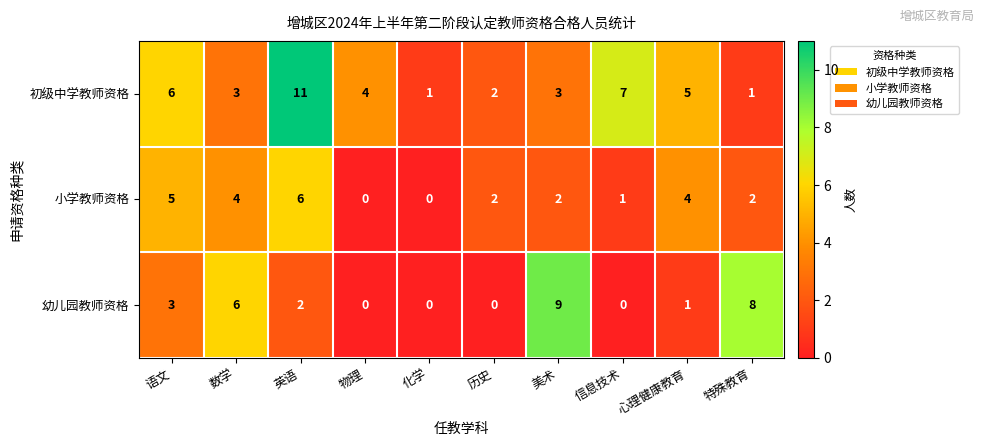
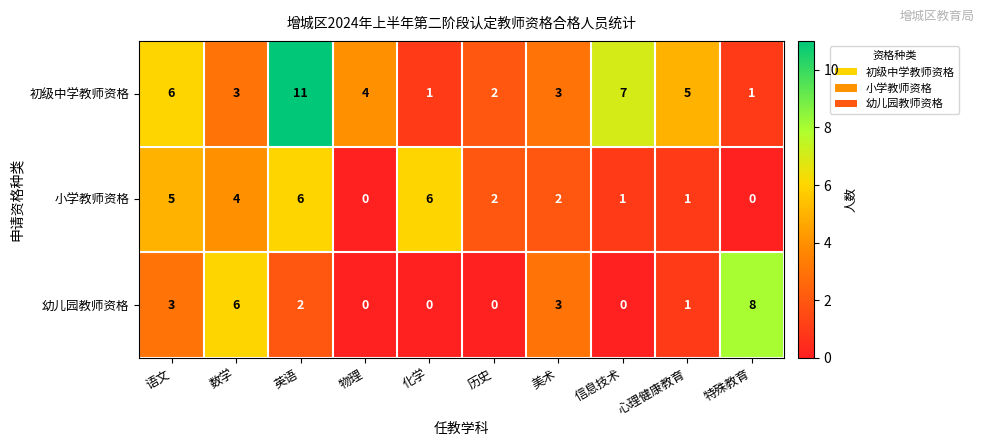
小学教师资格, 化学: 0 -> 6
小学教师资格, 心理健康教育: 4 -> 1
小学教师资格, 特殊教育: 2 -> 0
幼儿园教师资格, 美术: 9 -> 3
